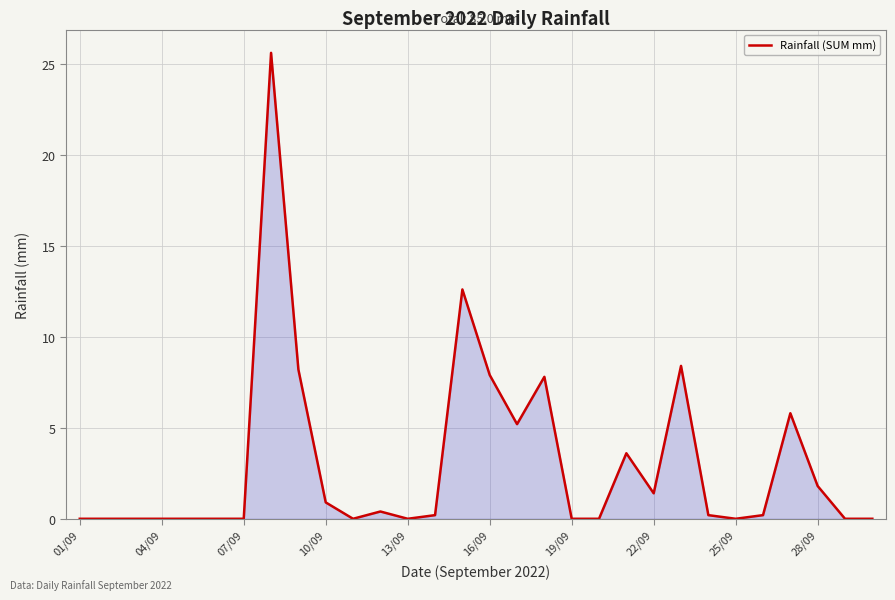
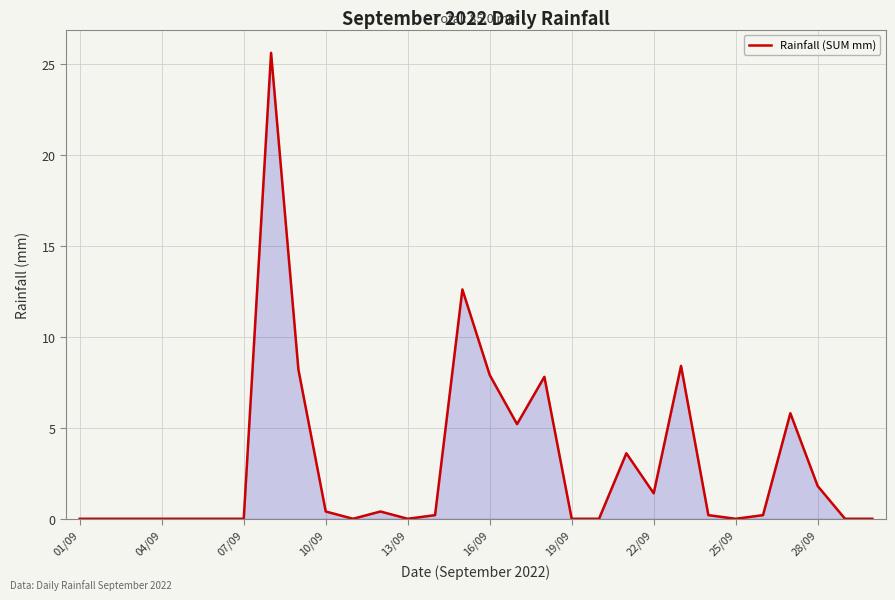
10/09: 0.9 -> 0.4
